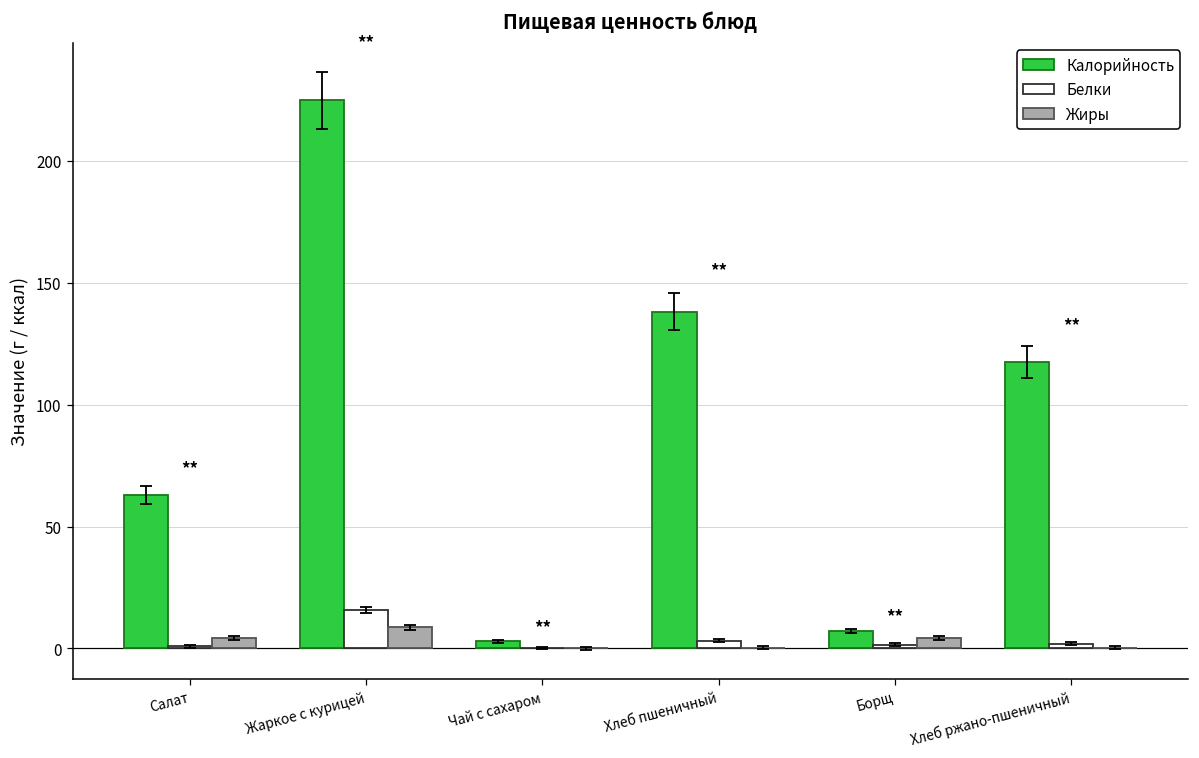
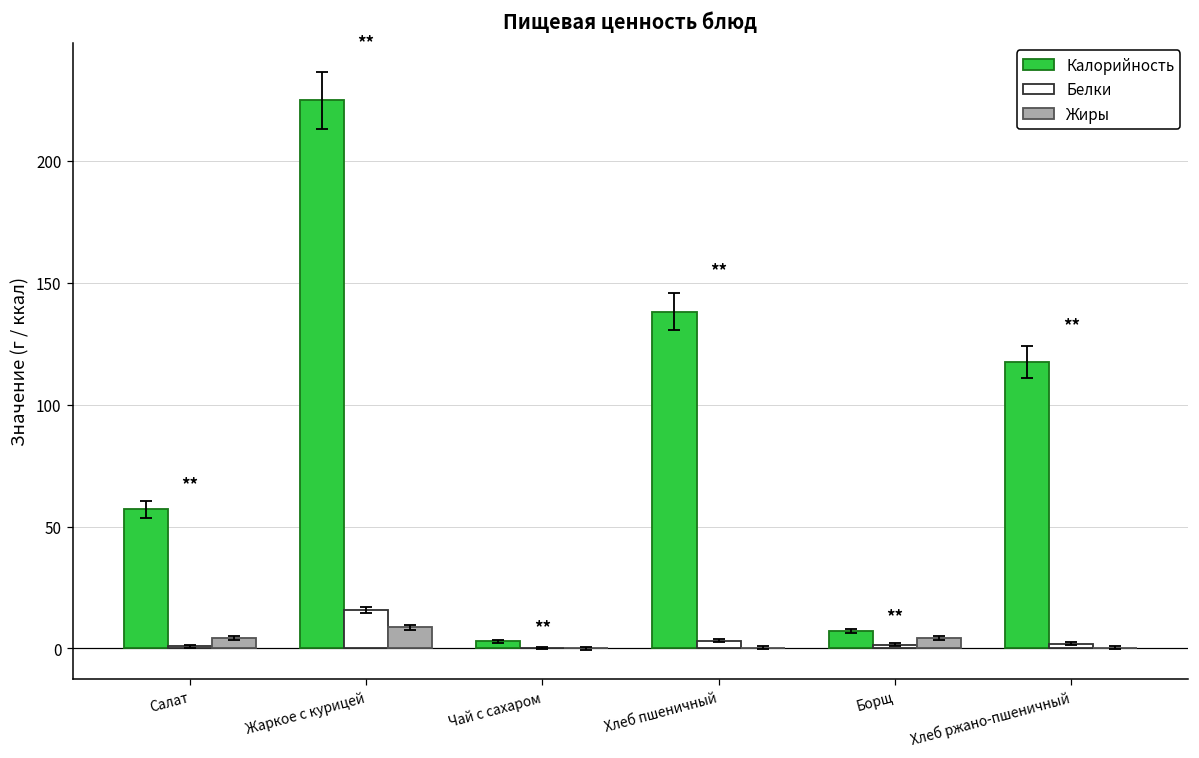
Калорийность, Салат: 63 -> 57
